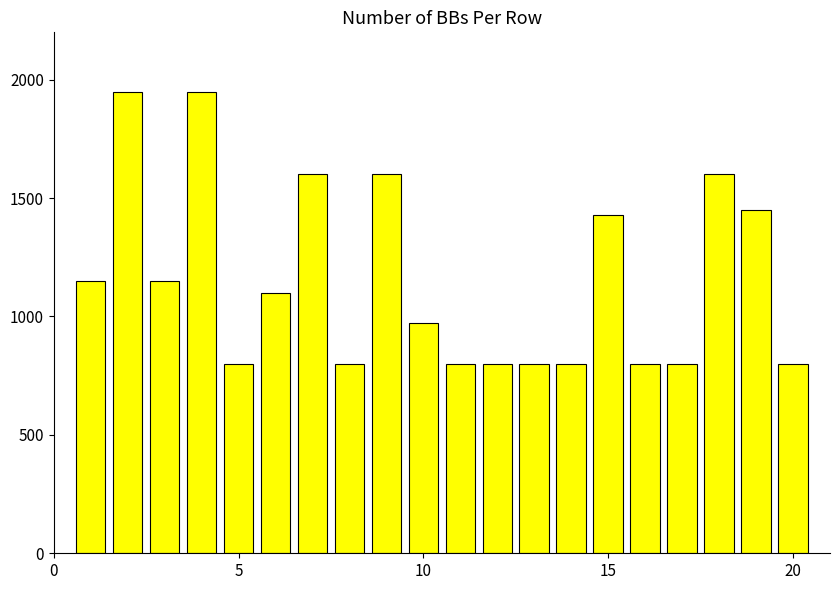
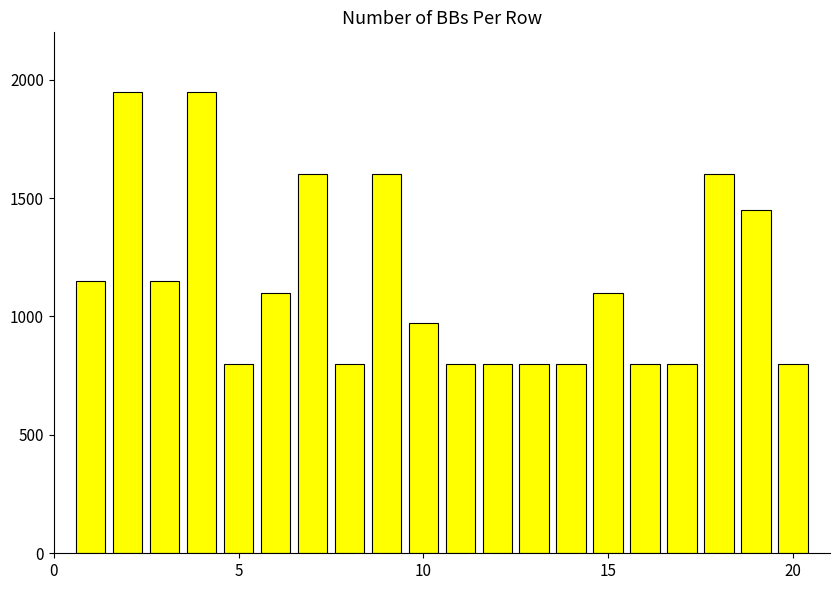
15: 1430 -> 1100
